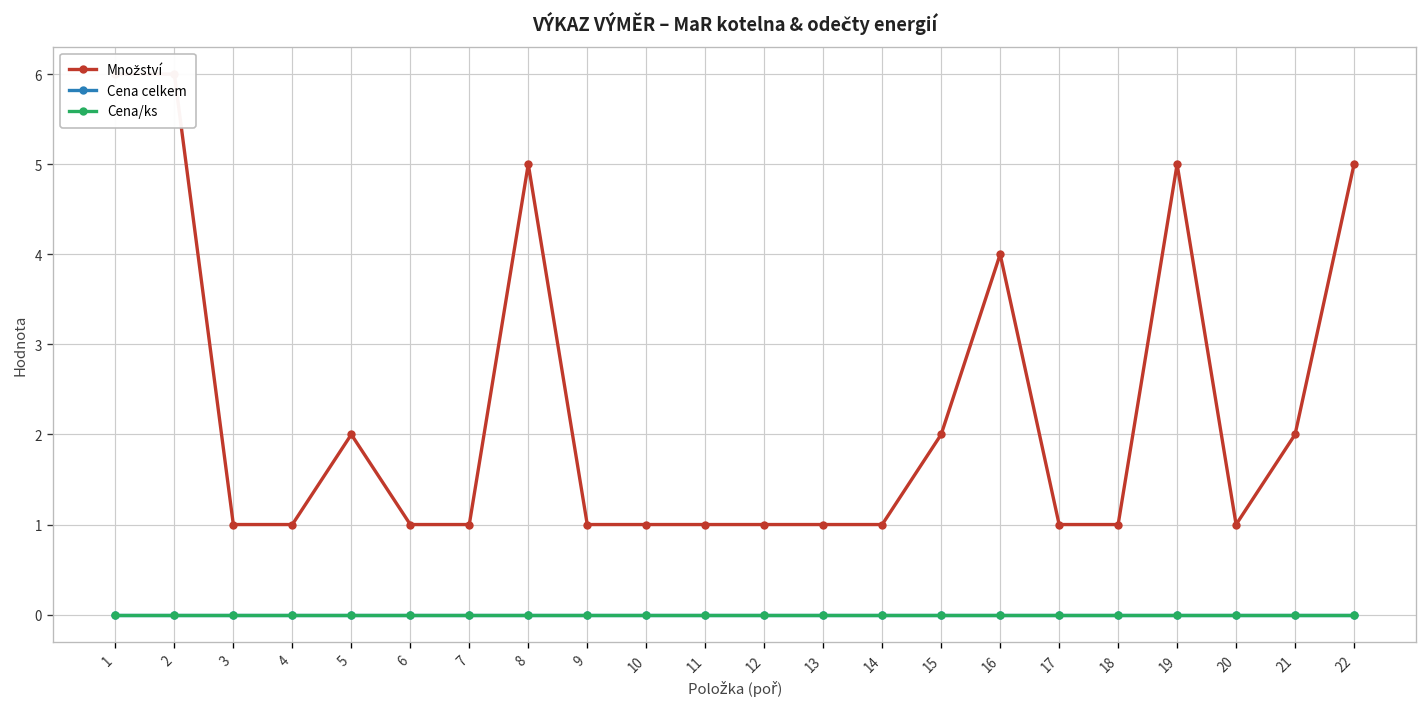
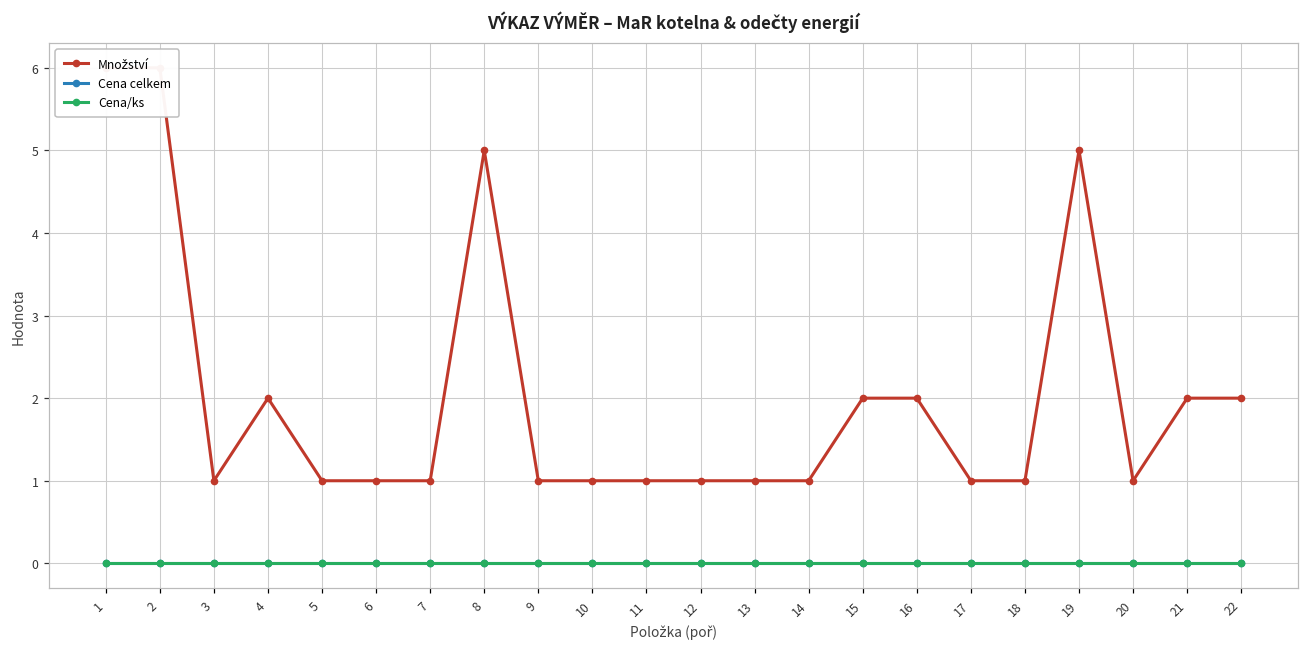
Množství, 4: 1 -> 2
Množství, 5: 2 -> 1
Množství, 16: 4 -> 2
Množství, 22: 5 -> 2
